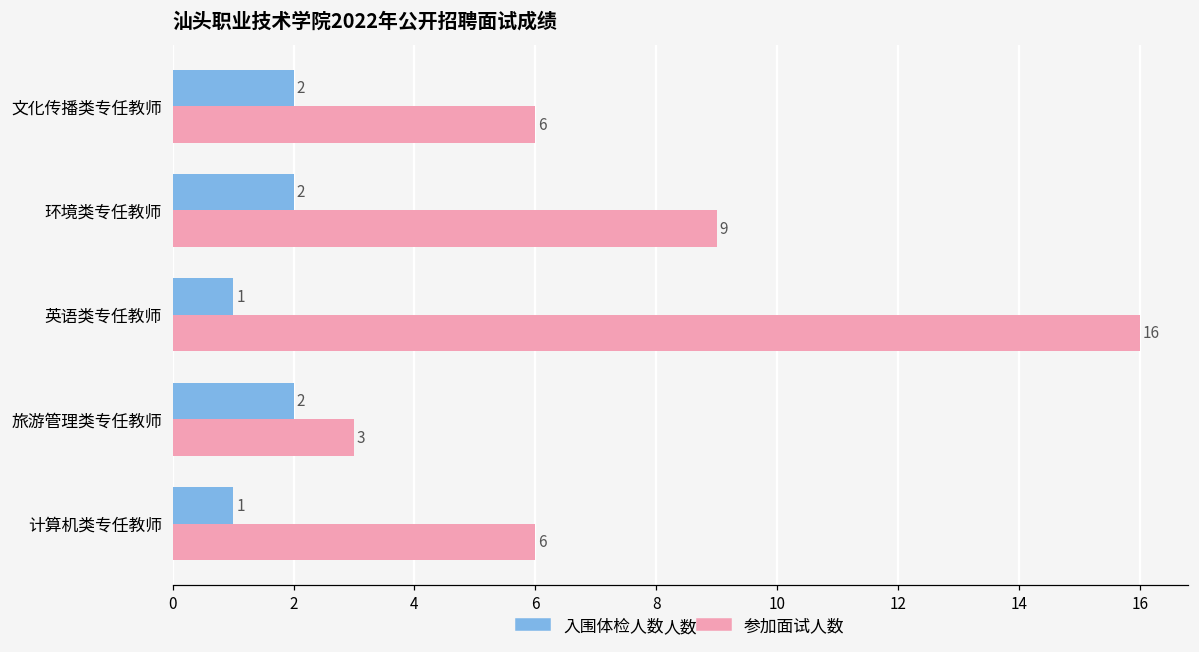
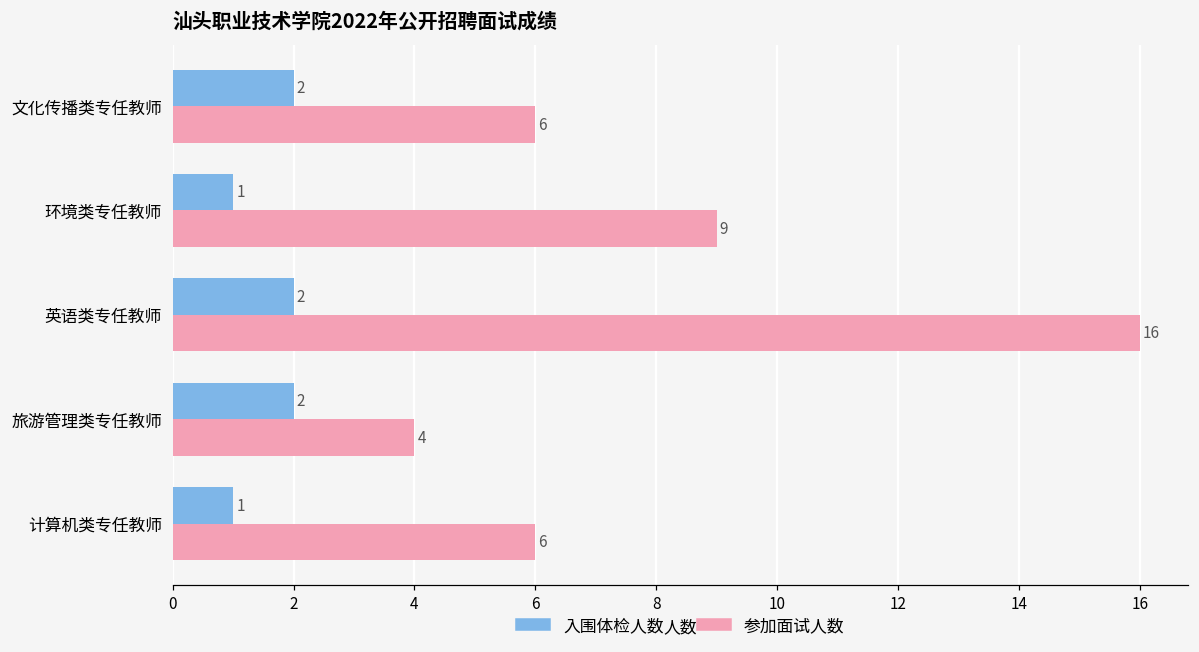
入围体检人数, 环境类专任教师: 2 -> 1
入围体检人数, 英语类专任教师: 1 -> 2
参加面试人数, 旅游管理类专任教师: 3 -> 4
